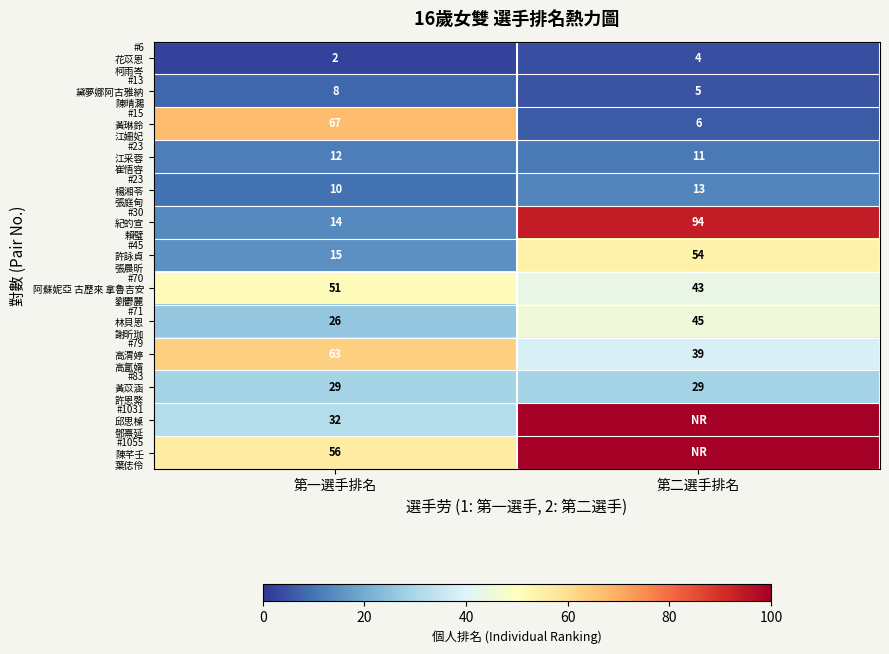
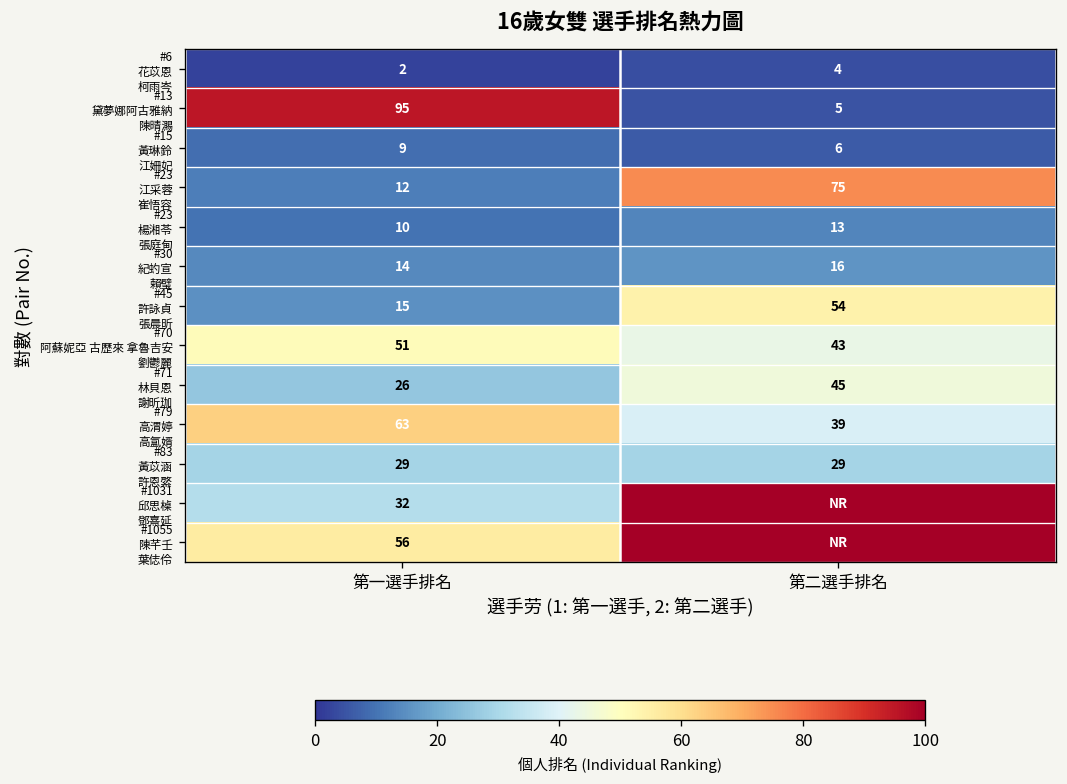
#13 黛夢娜阿古雅納 陳晴瀃, 第一選手排名: 8 -> 95
#15 黃琳鈴 江姍妃, 第一選手排名: 67 -> 9
#23 江采蓉 崔悟容, 第二選手排名: 11 -> 75
#30 紀虳宣 賴璧, 第二選手排名: 94 -> 16
